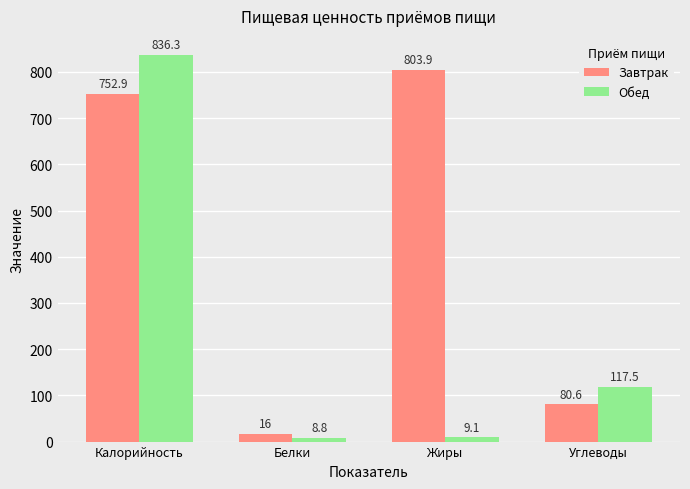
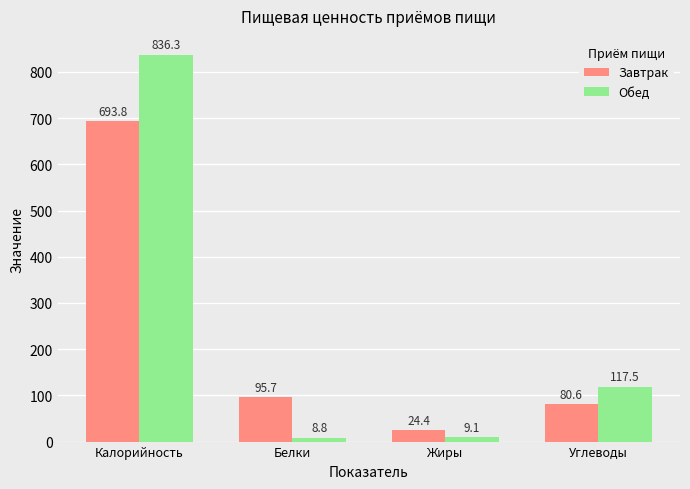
Завтрак, Калорийность: 752.9 -> 693.8
Завтрак, Белки: 16 -> 95.7
Завтрак, Жиры: 803.9 -> 24.4
